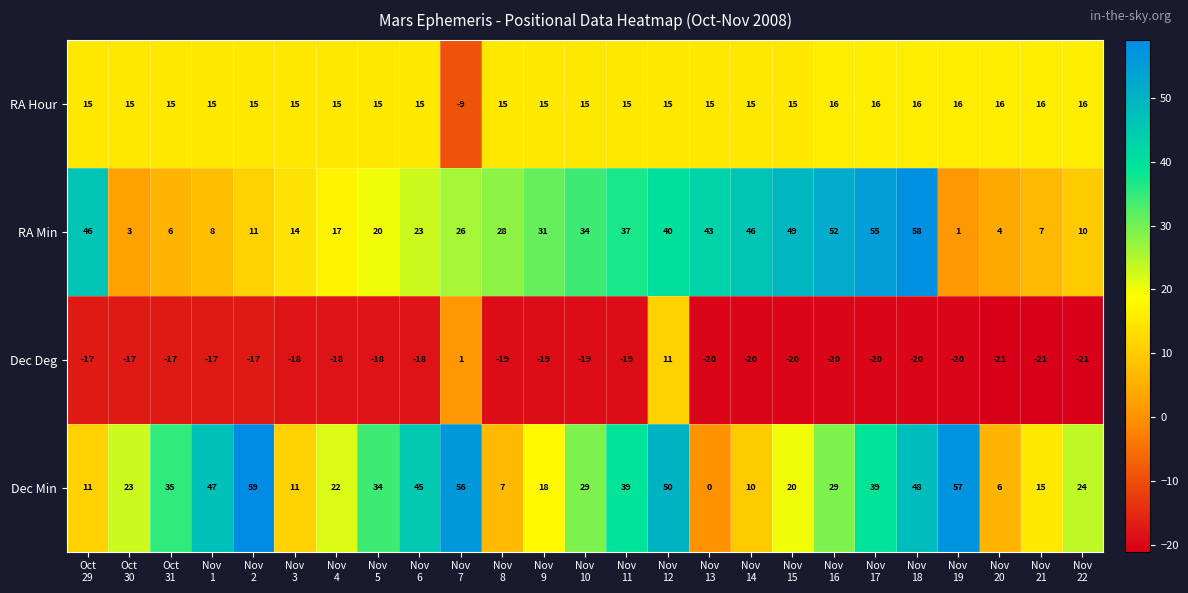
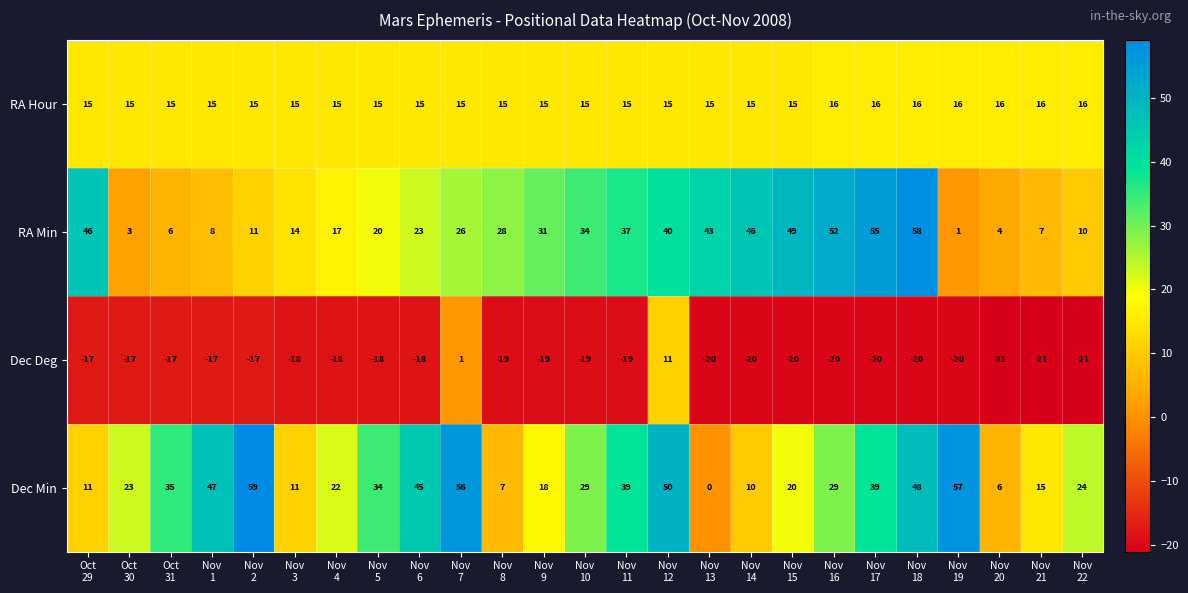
RA Hour, Nov 7: -9 -> 15
